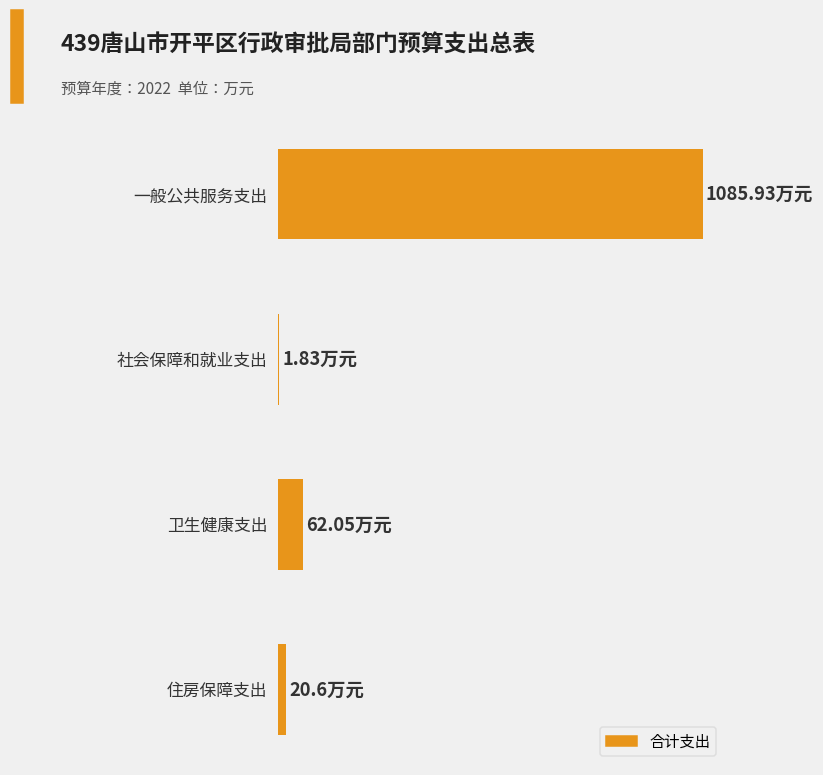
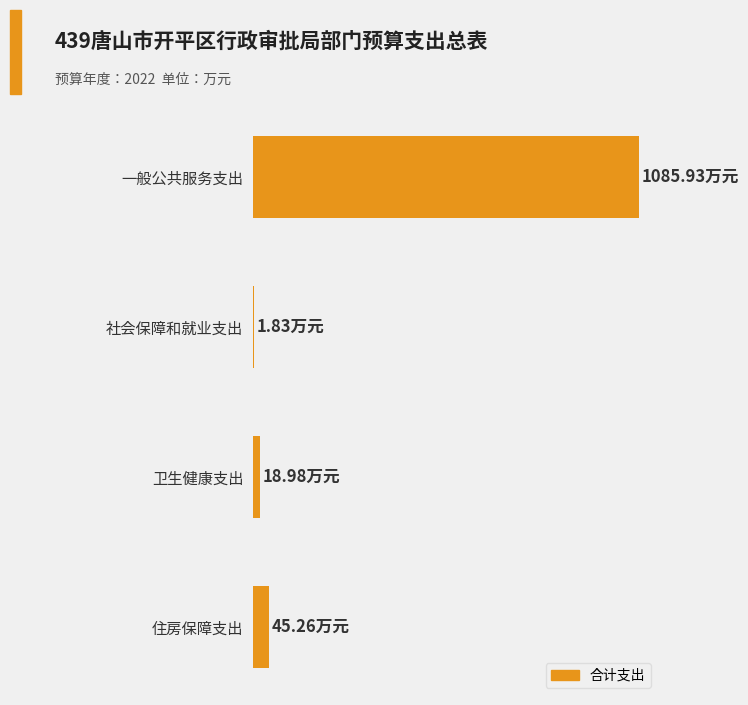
卫生健康支出: 62.05 -> 18.98
住房保障支出: 20.6 -> 45.26
